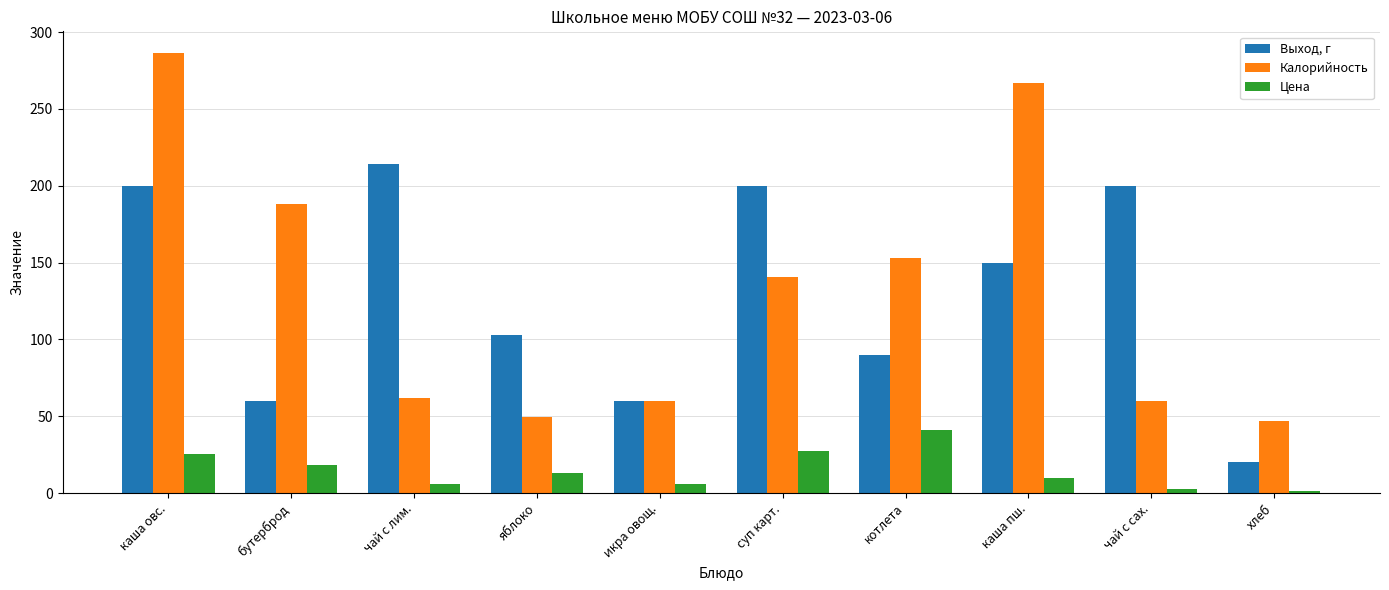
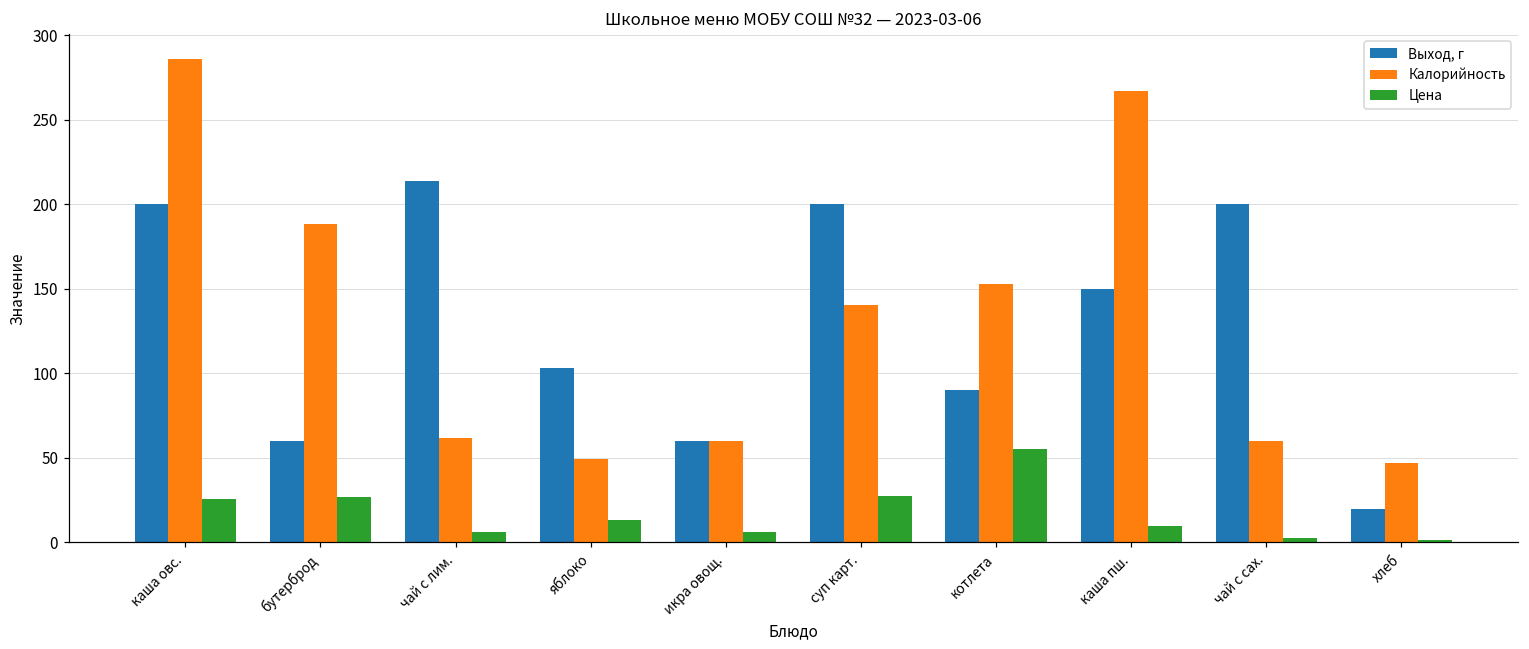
Цена, бутерброд: 18 -> 27
Цена, котлета: 41 -> 55
